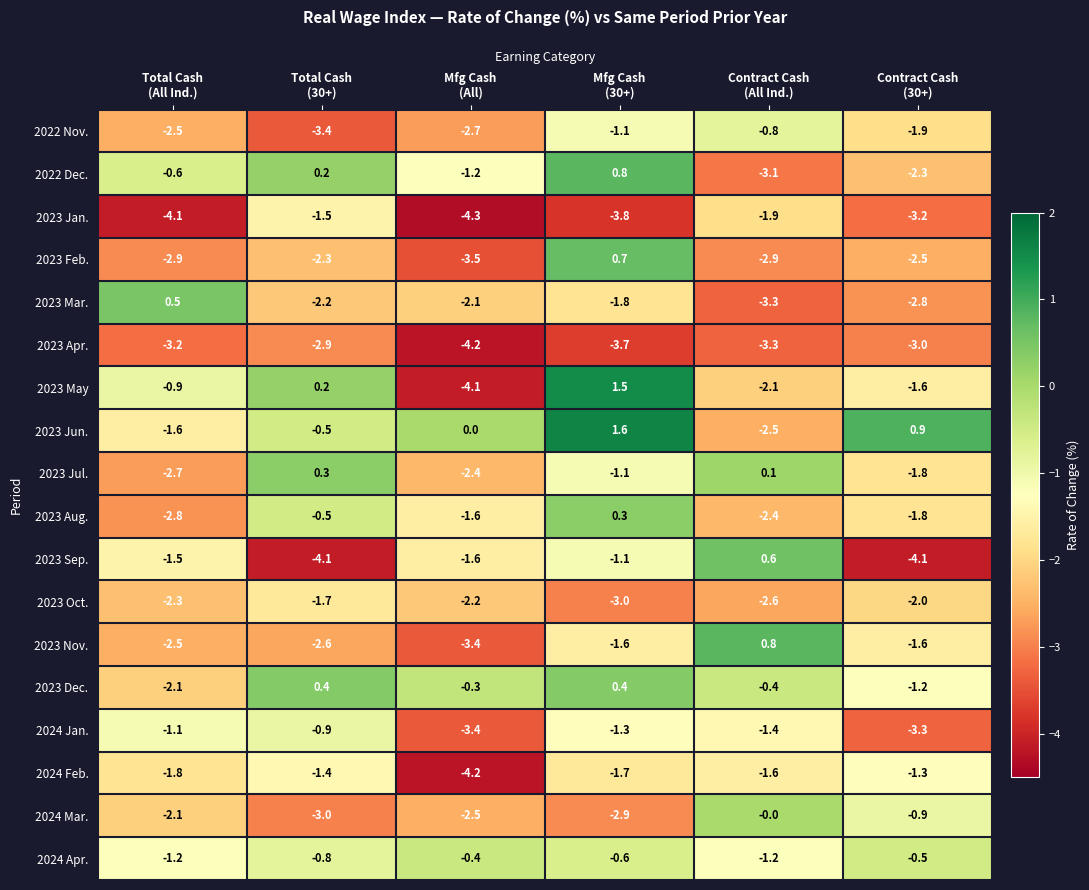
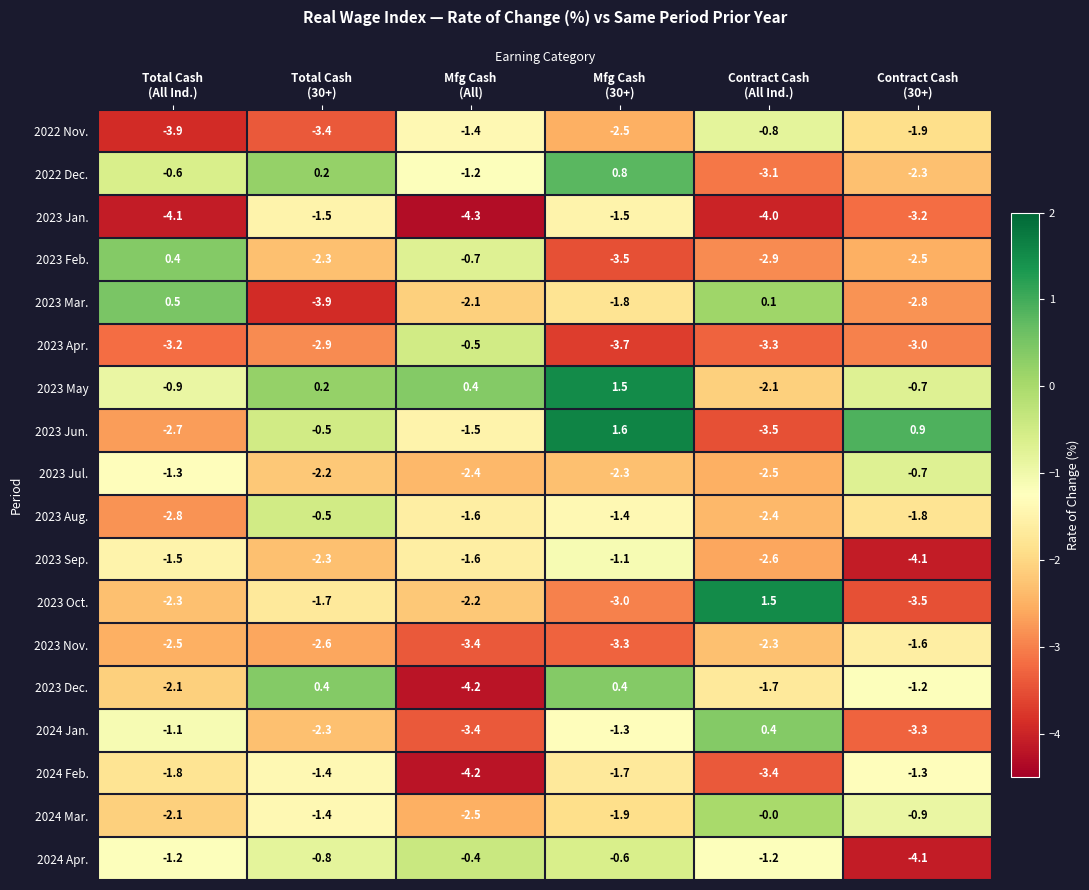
2022 Nov., Total Cash (All Ind.): -2.5 -> -3.9
2022 Nov., Mfg Cash (All): -2.7 -> -1.4
2022 Nov., Mfg Cash (30+): -1.1 -> -2.5
2023 Jan., Mfg Cash (30+): -3.8 -> -1.5
2023 Jan., Contract Cash (All Ind.): -1.9 -> -4.0
2023 Feb., Total Cash (All Ind.): -2.9 -> 0.4
2023 Feb., Mfg Cash (All): -3.5 -> -0.7
2023 Feb., Mfg Cash (30+): 0.7 -> -3.5
2023 Mar., Total Cash (30+): -2.2 -> -3.9
2023 Mar., Contract Cash (All Ind.): -3.3 -> 0.1
2023 Apr., Mfg Cash (All): -4.2 -> -0.5
2023 May, Mfg Cash (All): -4.1 -> 0.4
2023 May, Contract Cash (30+): -1.6 -> -0.7
2023 Jun., Total Cash (All Ind.): -1.6 -> -2.7
2023 Jun., Mfg Cash (All): 0.0 -> -1.5
2023 Jun., Contract Cash (All Ind.): -2.5 -> -3.5
2023 Jul., Total Cash (All Ind.): -2.7 -> -1.3
2023 Jul., Total Cash (30+): 0.3 -> -2.2
2023 Jul., Mfg Cash (30+): -1.1 -> -2.3
2023 Jul., Contract Cash (All Ind.): 0.1 -> -2.5
2023 Jul., Contract Cash (30+): -1.8 -> -0.7
2023 Aug., Mfg Cash (30+): 0.3 -> -1.4
2023 Sep., Total Cash (30+): -4.1 -> -2.3
2023 Sep., Contract Cash (All Ind.): 0.6 -> -2.6
2023 Oct., Contract Cash (All Ind.): -2.6 -> 1.5
2023 Oct., Contract Cash (30+): -2.0 -> -3.5
2023 Nov., Mfg Cash (30+): -1.6 -> -3.3
2023 Nov., Contract Cash (All Ind.): 0.8 -> -2.3
2023 Dec., Mfg Cash (All): -0.3 -> -4.2
2023 Dec., Contract Cash (All Ind.): -0.4 -> -1.7
2024 Jan., Total Cash (30+): -0.9 -> -2.3
2024 Jan., Contract Cash (All Ind.): -1.4 -> 0.4
2024 Feb., Contract Cash (All Ind.): -1.6 -> -3.4
2024 Mar., Total Cash (30+): -3.0 -> -1.4
2024 Mar., Mfg Cash (30+): -2.9 -> -1.9
2024 Apr., Contract Cash (30+): -0.5 -> -4.1
